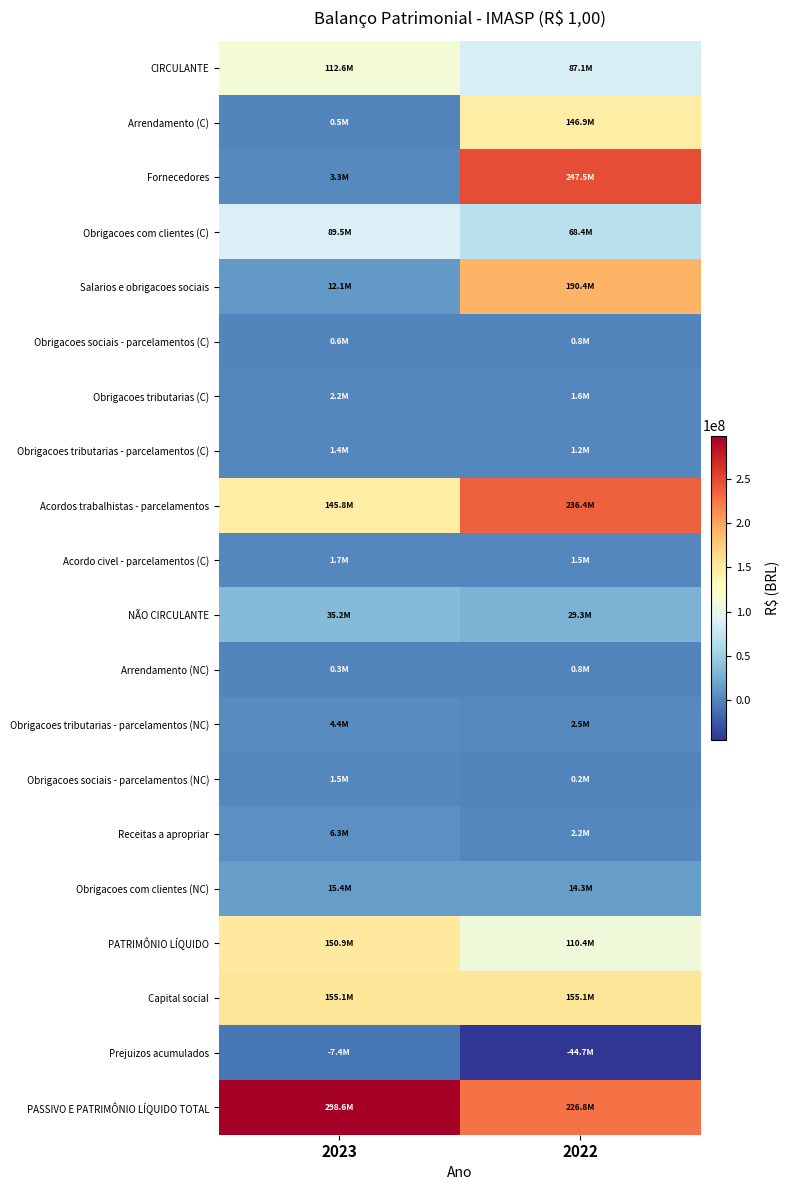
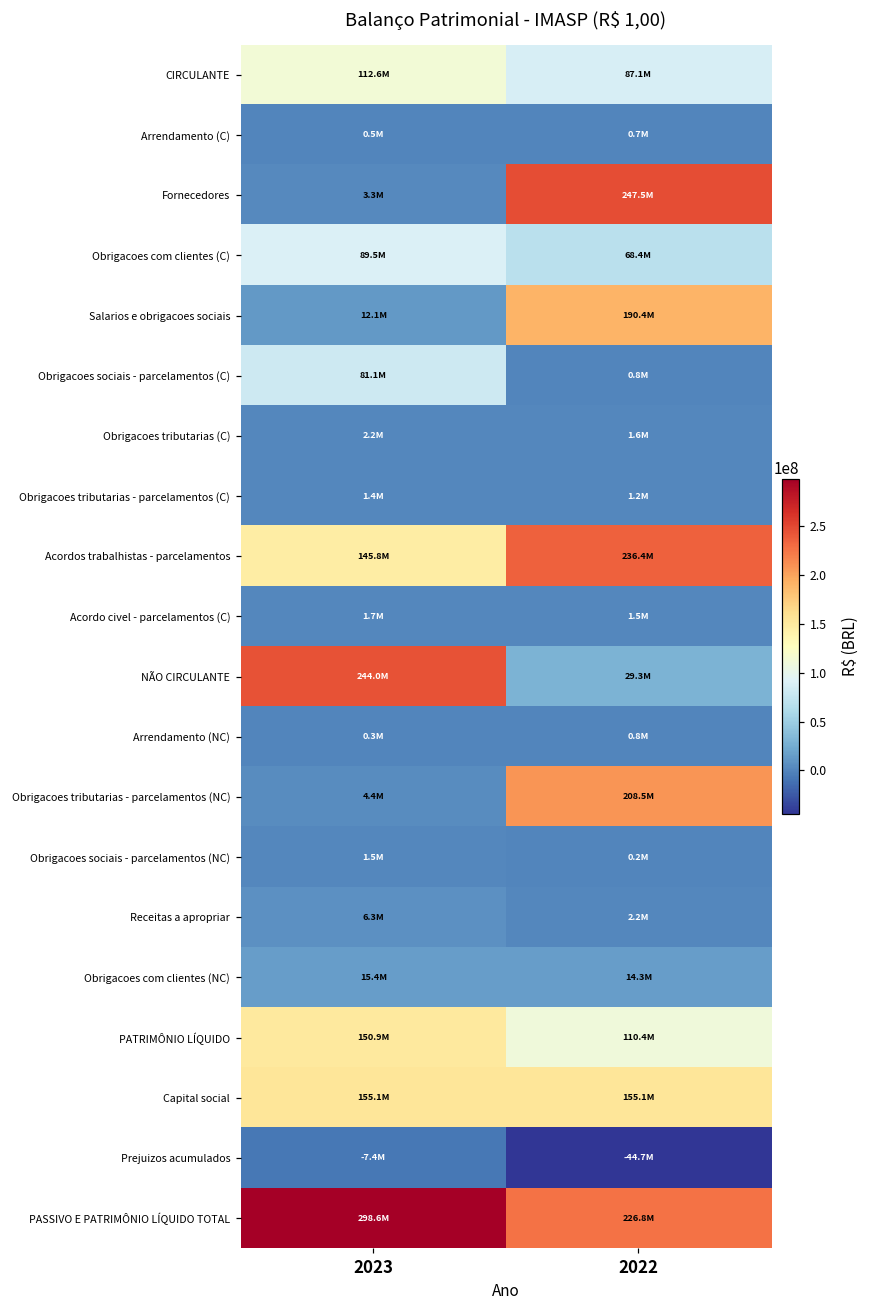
Arrendamento (C), 2022: 146.9M -> 0.7M
Obrigacoes sociais - parcelamentos (C), 2023: 0.6M -> 81.1M
NÃO CIRCULANTE, 2023: 35.2M -> 244.0M
Obrigacoes tributarias - parcelamentos (NC), 2022: 2.5M -> 208.5M
